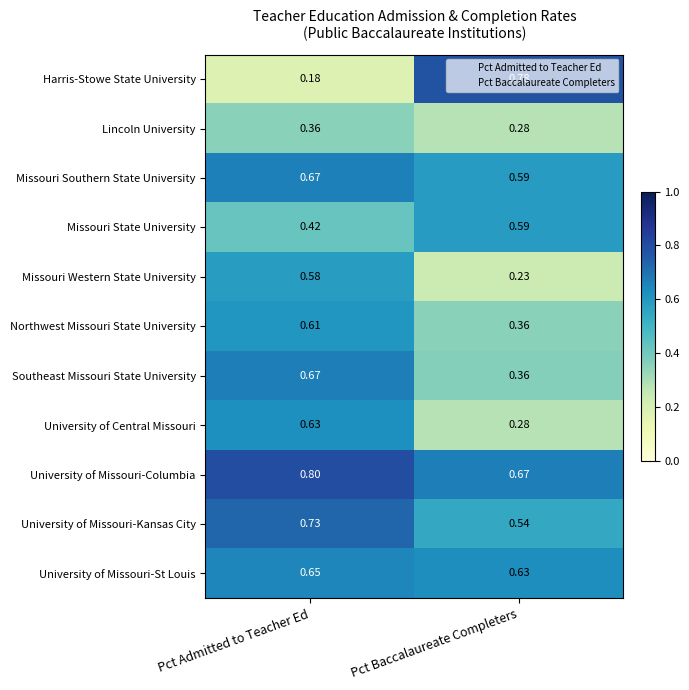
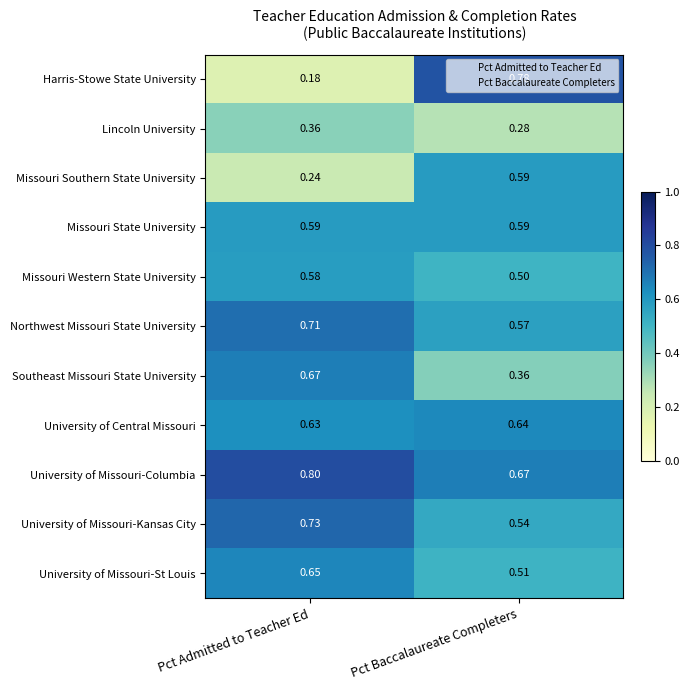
Missouri Southern State University, Pct Admitted to Teacher Ed: 0.67 -> 0.24
Missouri State University, Pct Admitted to Teacher Ed: 0.42 -> 0.59
Missouri Western State University, Pct Baccalaureate Completers: 0.23 -> 0.50
Northwest Missouri State University, Pct Admitted to Teacher Ed: 0.61 -> 0.71
Northwest Missouri State University, Pct Baccalaureate Completers: 0.36 -> 0.57
University of Central Missouri, Pct Baccalaureate Completers: 0.28 -> 0.64
University of Missouri-St Louis, Pct Baccalaureate Completers: 0.63 -> 0.51
